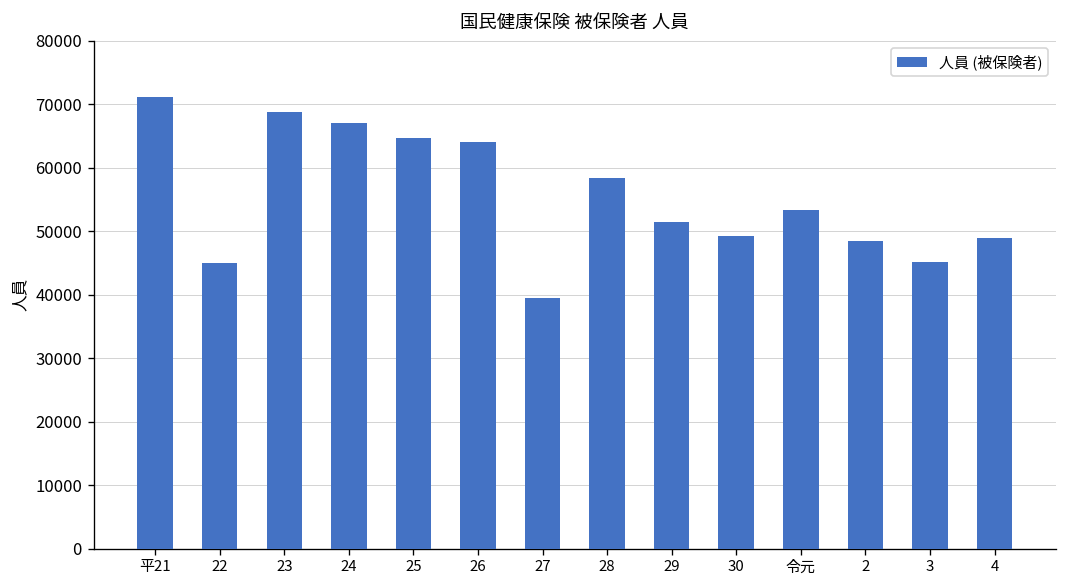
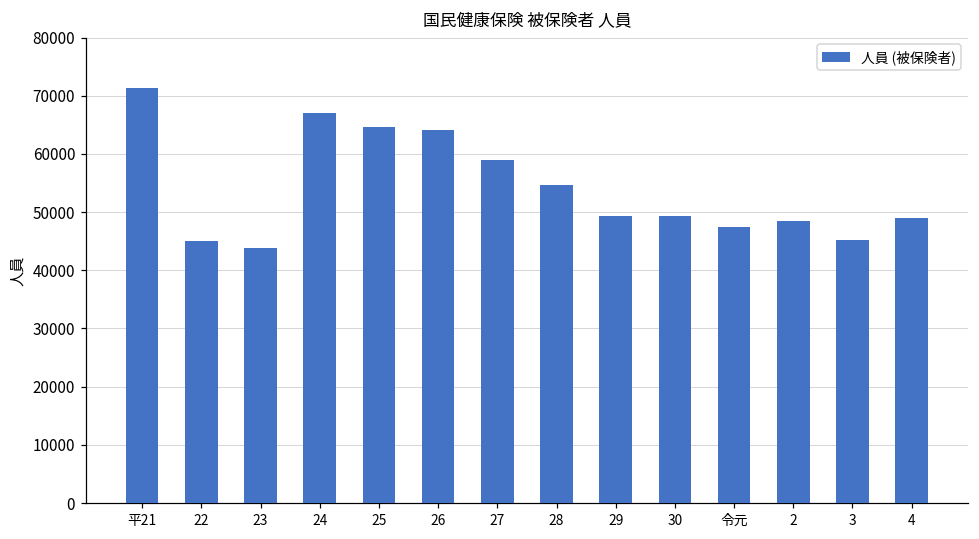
23: 69000 -> 44000
27: 40000 -> 59000
28: 58000 -> 55000
29: 51000 -> 49000
令元: 53000 -> 47000
